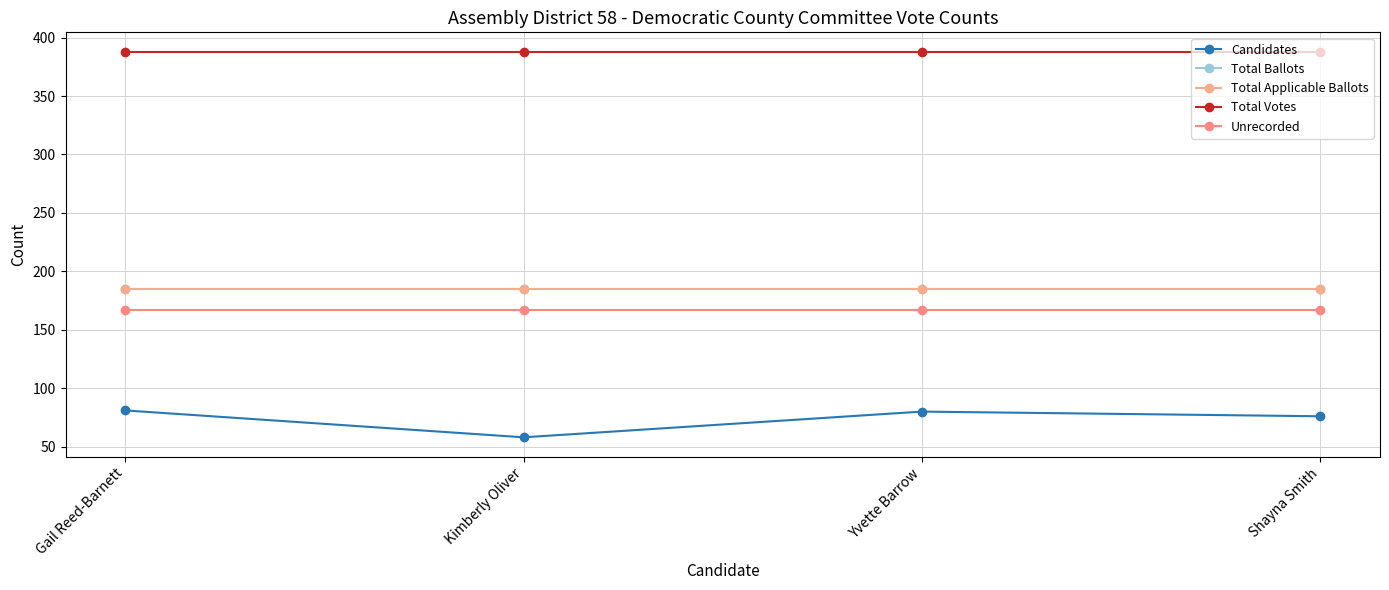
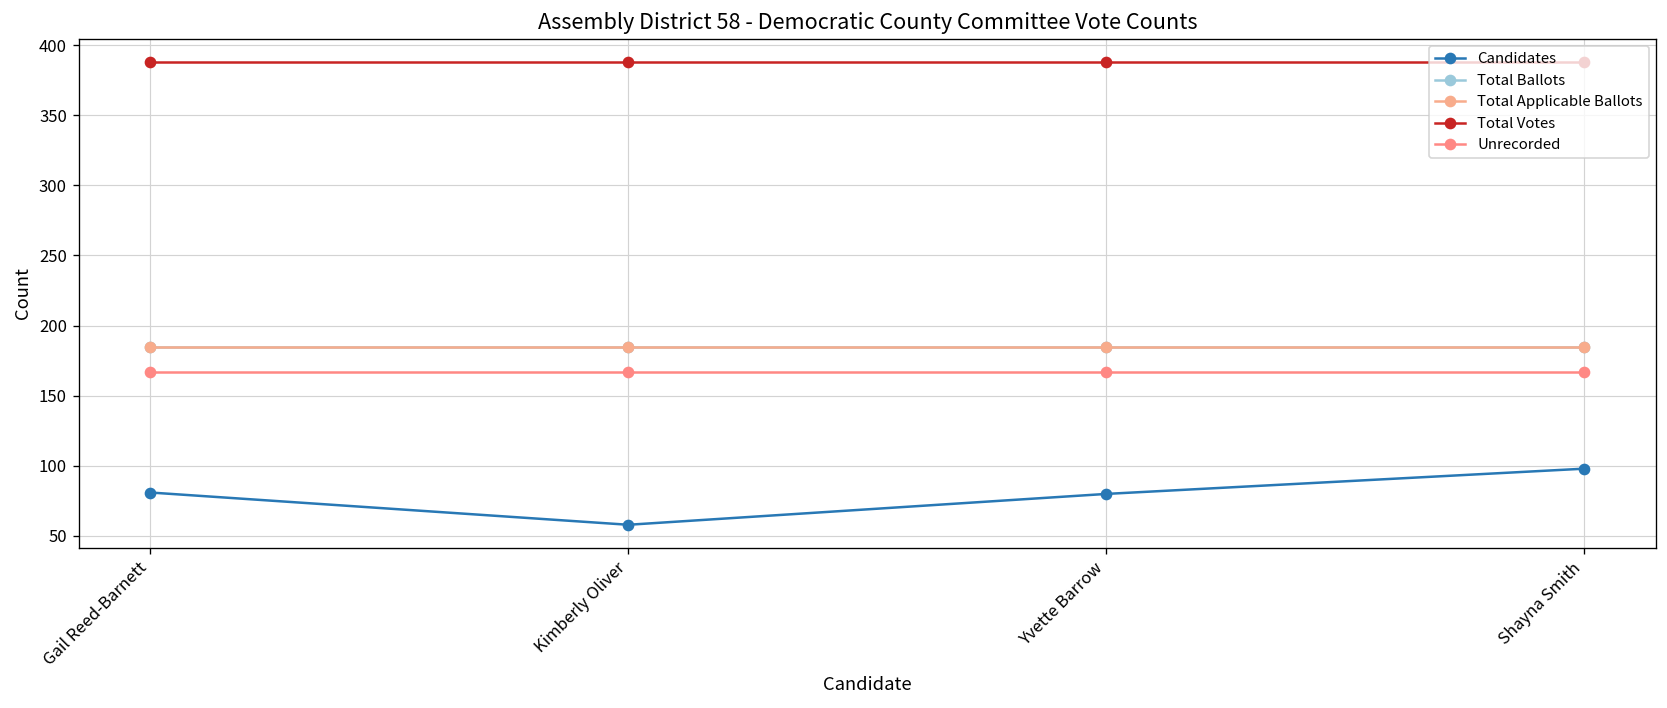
Candidates, Shayna Smith: 76 -> 98
